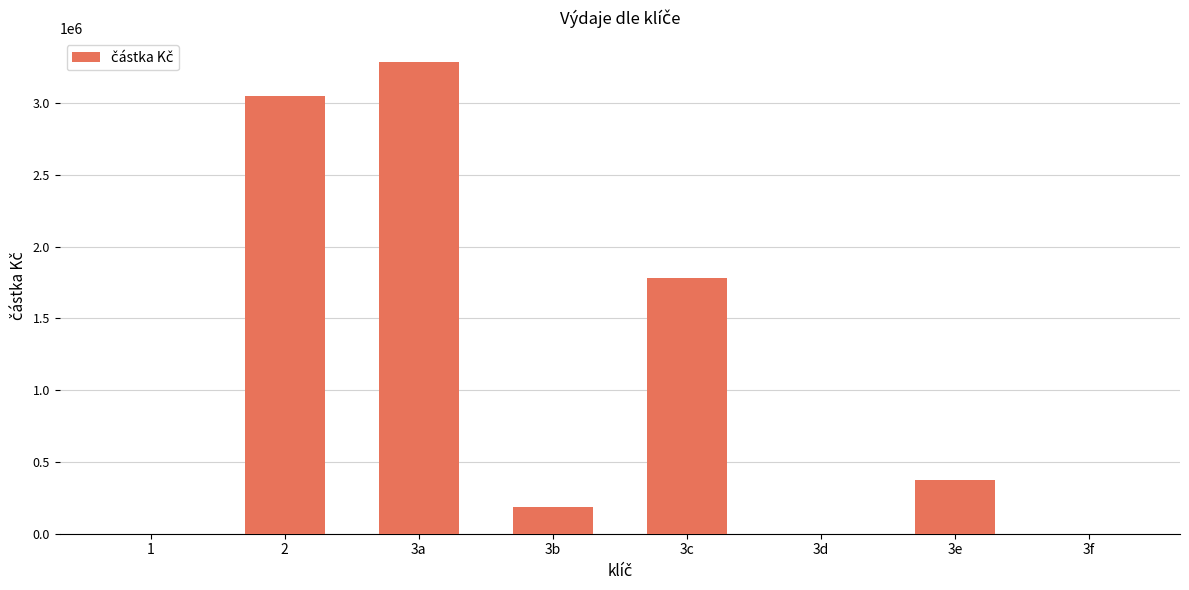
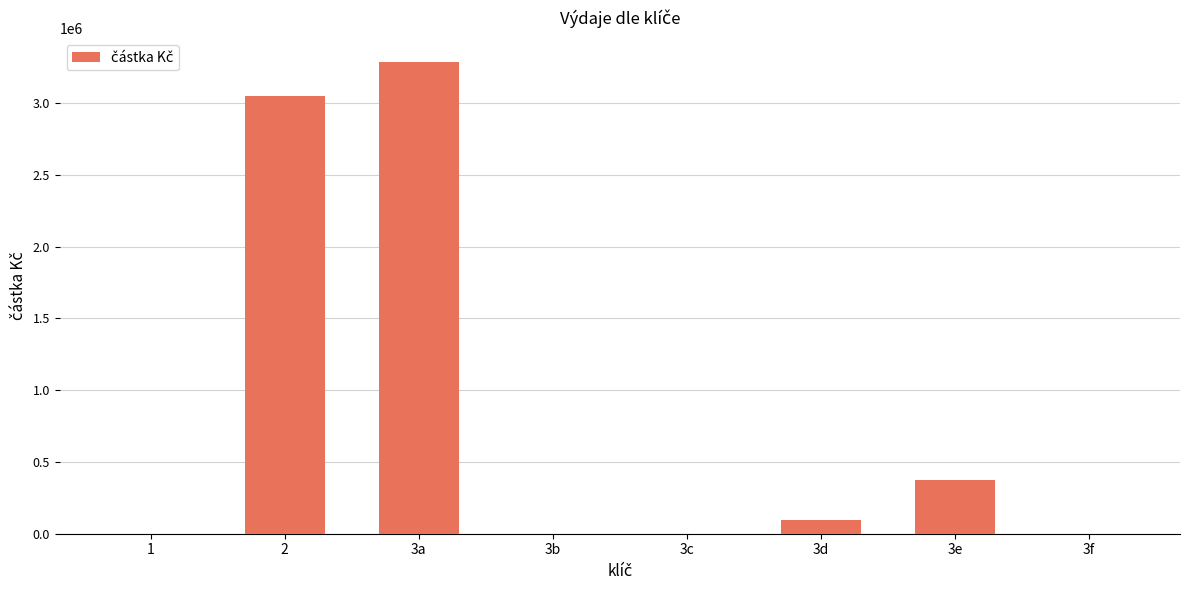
3b: 190000 -> 0
3c: 1780000 -> 0
3d: 0 -> 100000
